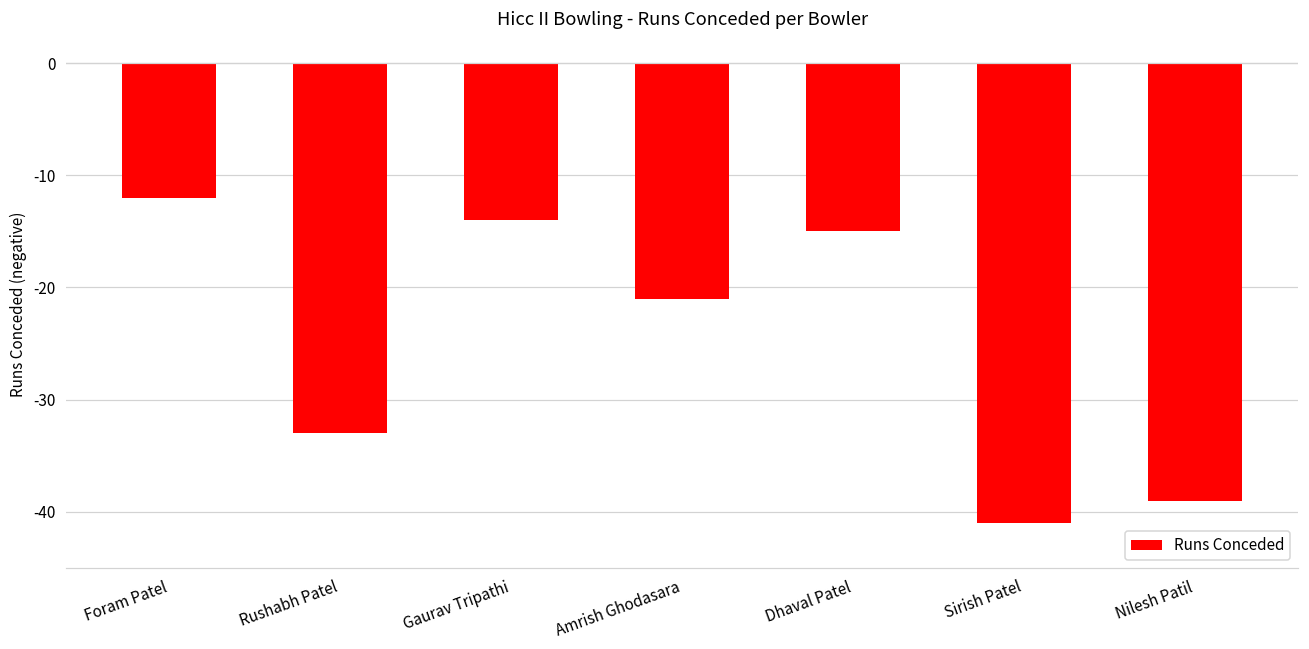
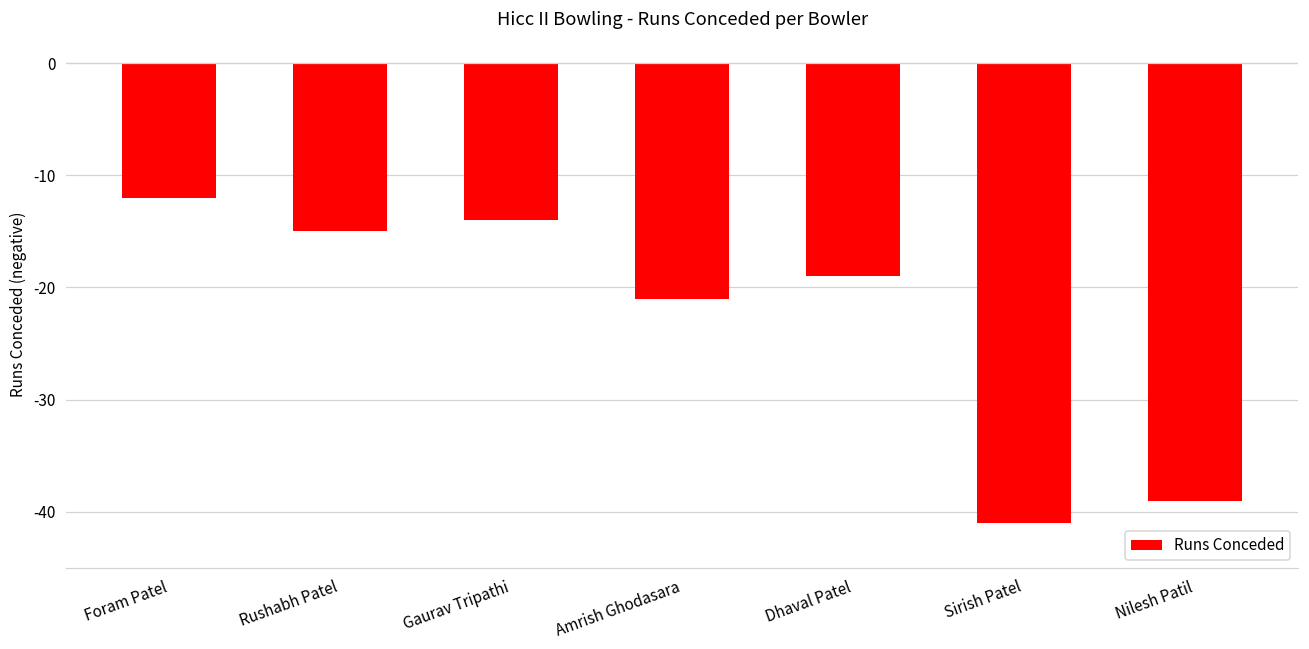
Rushabh Patel: -33.0 -> -15.0
Dhaval Patel: -15.0 -> -19.0
